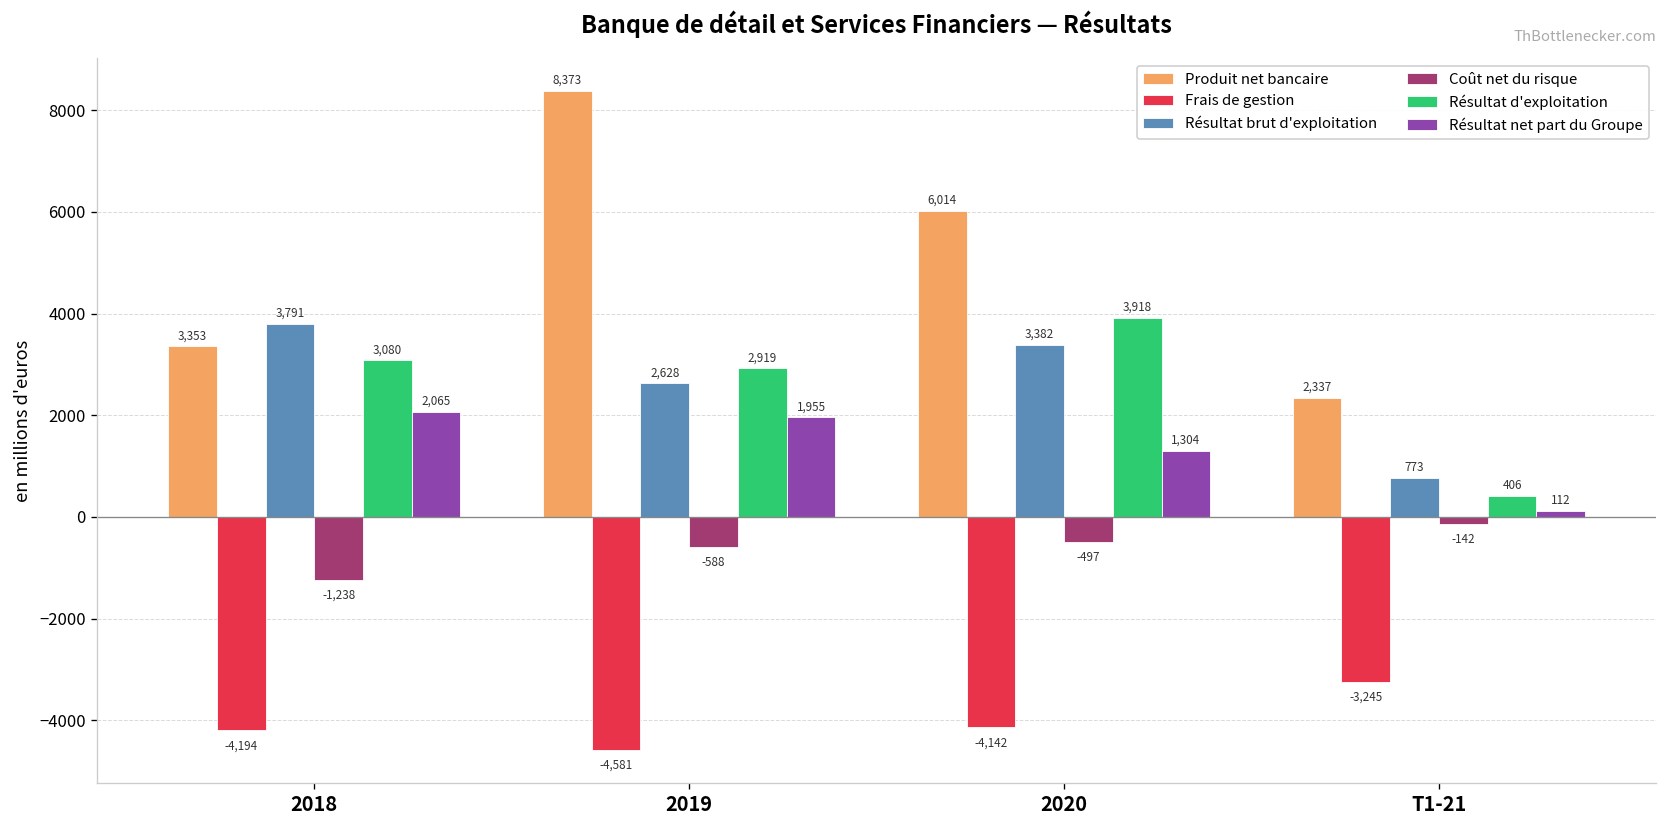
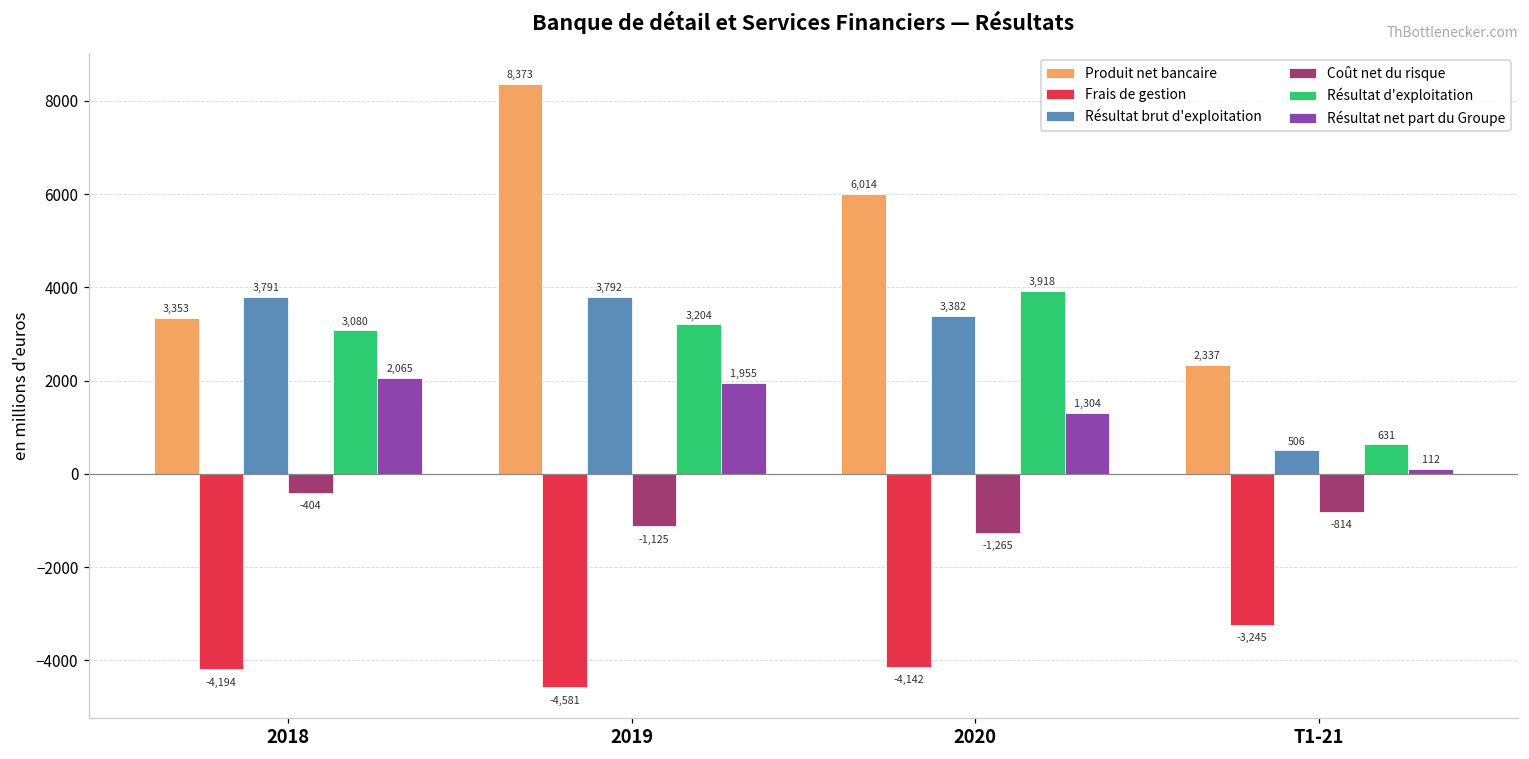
Coût net du risque, 2018: -1,238 -> -404
Résultat brut d'exploitation, 2019: 2,628 -> 3,792
Coût net du risque, 2019: -588 -> -1,125
Résultat d'exploitation, 2019: 2,919 -> 3,204
Coût net du risque, 2020: -497 -> -1,265
Résultat brut d'exploitation, T1-21: 773 -> 506
Coût net du risque, T1-21: -142 -> -814
Résultat d'exploitation, T1-21: 406 -> 631
